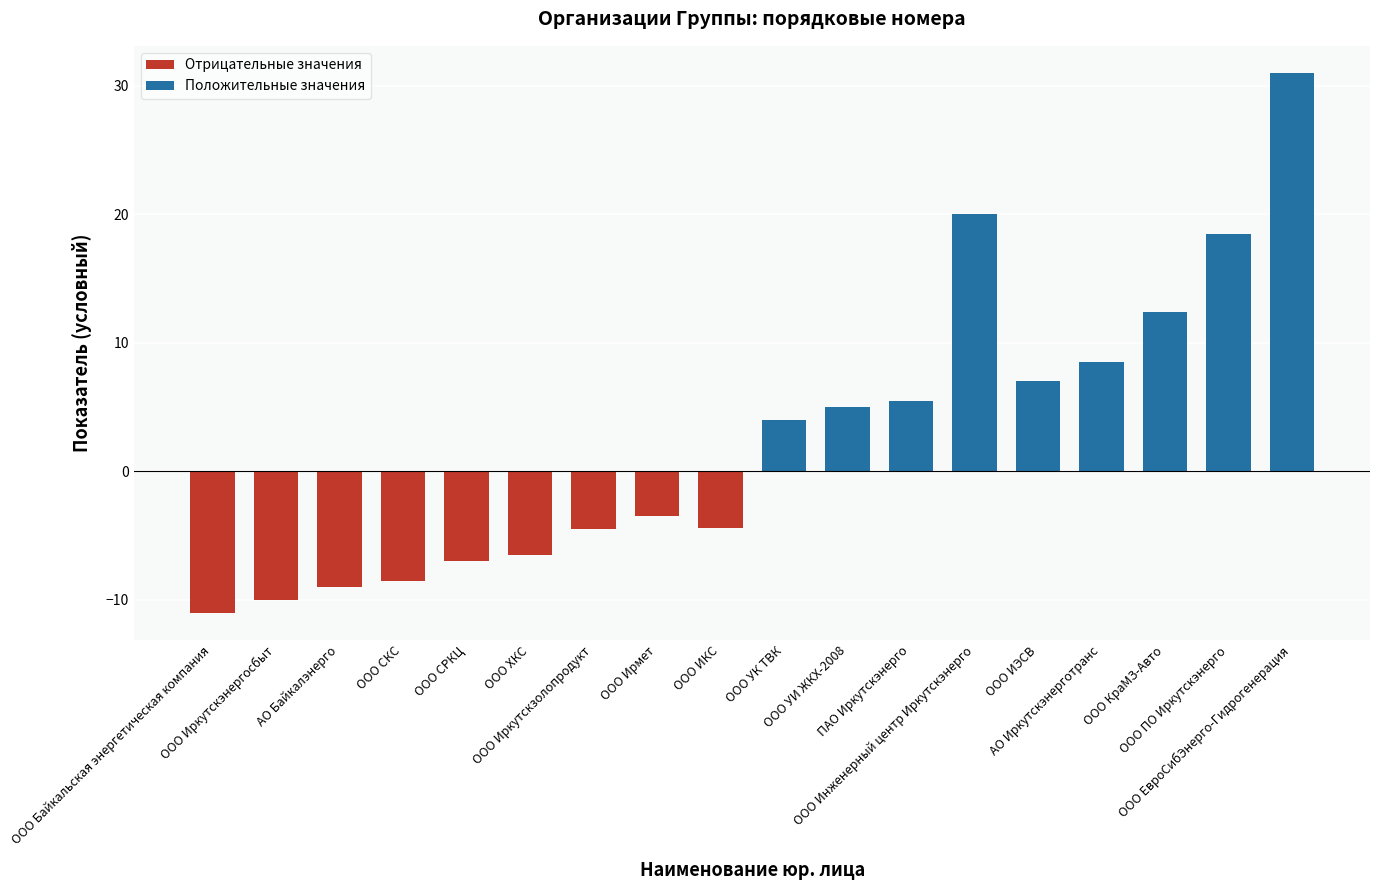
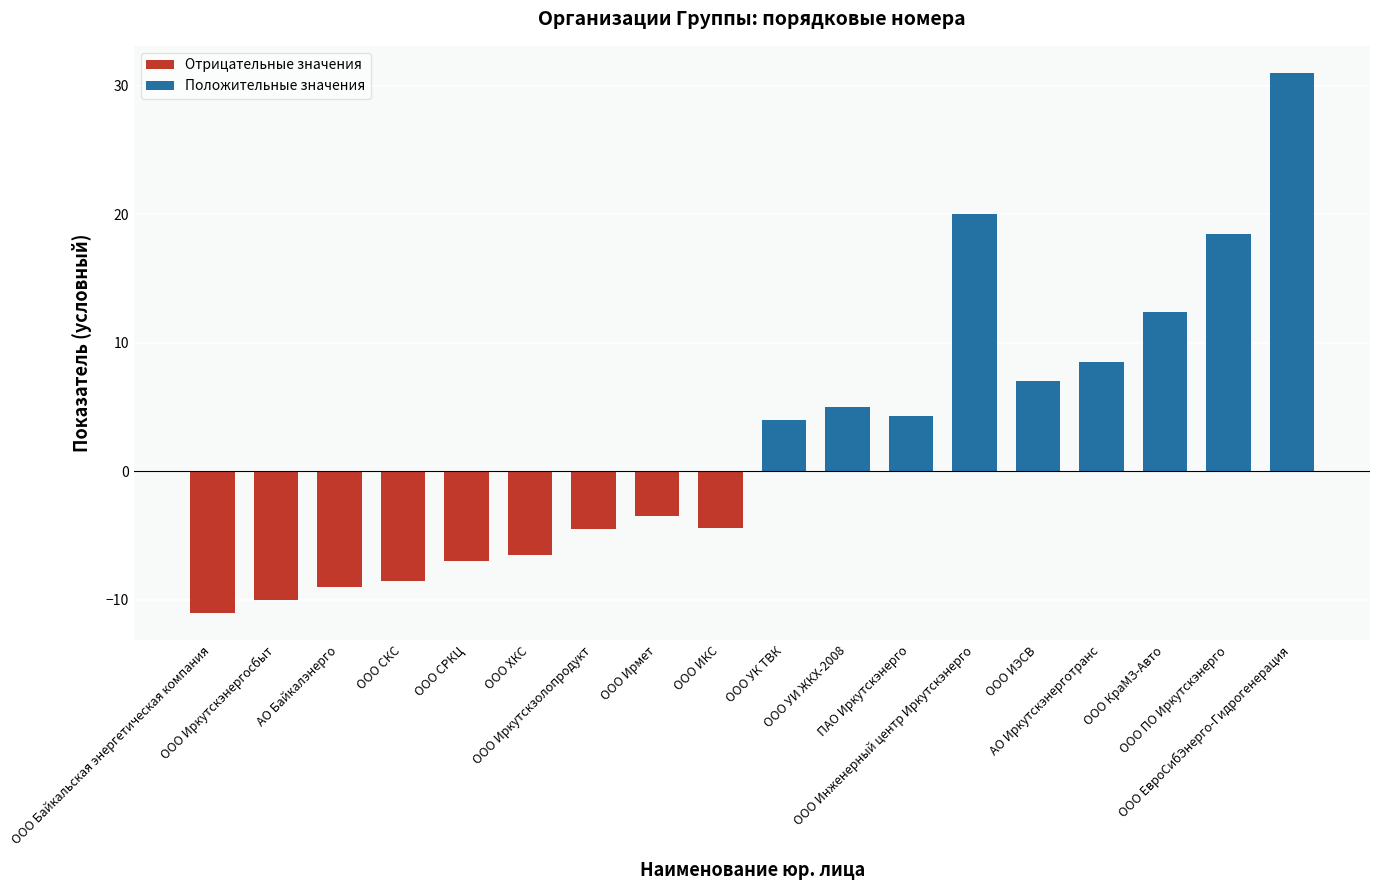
Положительные значения, ПАО Иркутскэнерго: 5.5 -> 4.3
